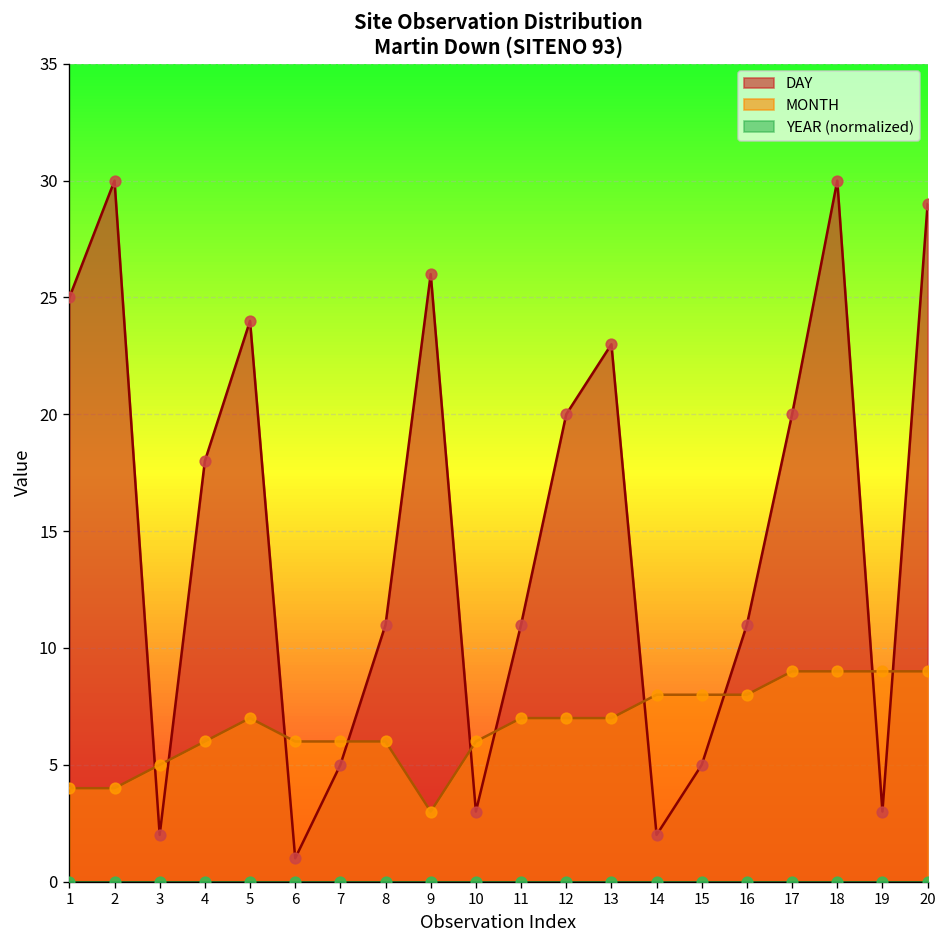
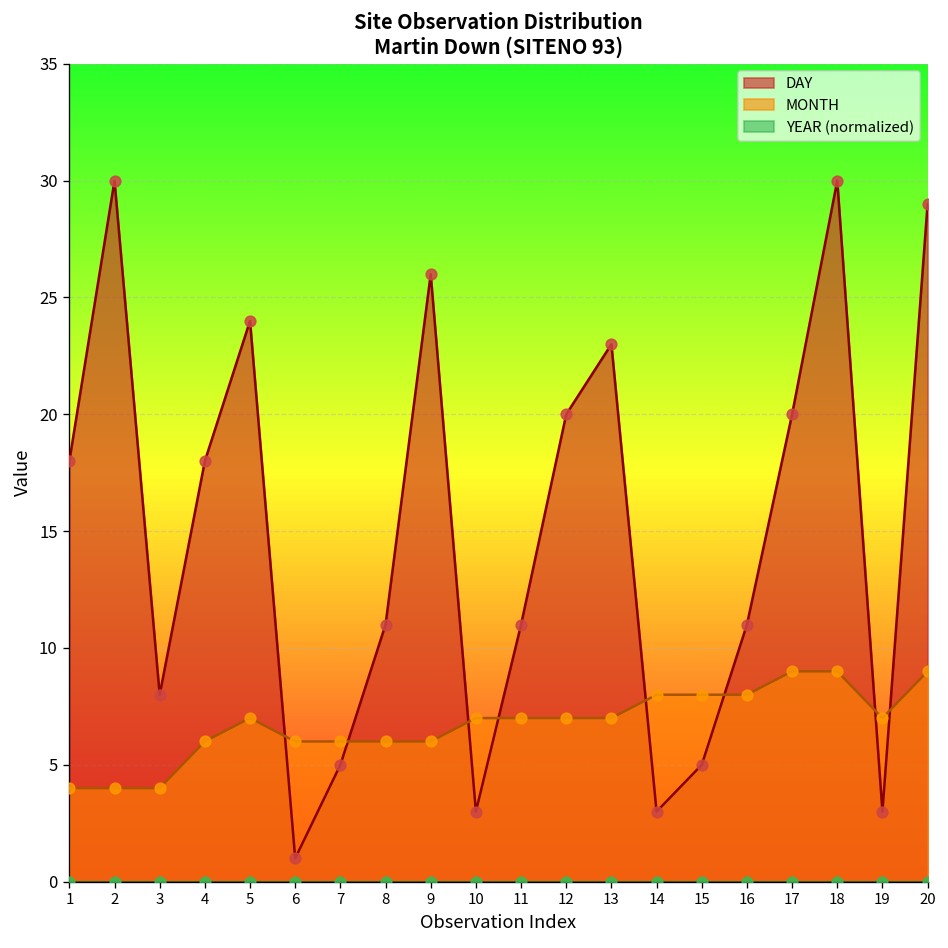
DAY, 1: 25 -> 18
DAY, 3: 2 -> 8
MONTH, 3: 5 -> 4
MONTH, 9: 3 -> 6
MONTH, 10: 6 -> 7
DAY, 14: 2 -> 3
MONTH, 19: 9 -> 7
